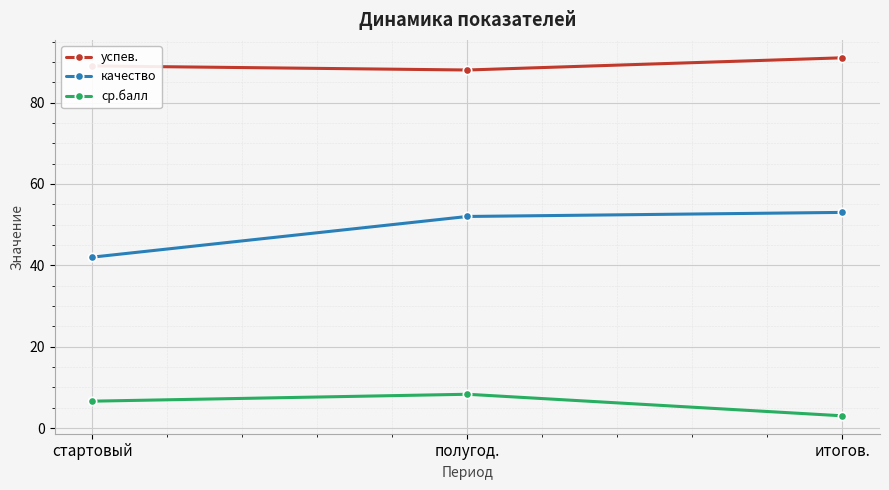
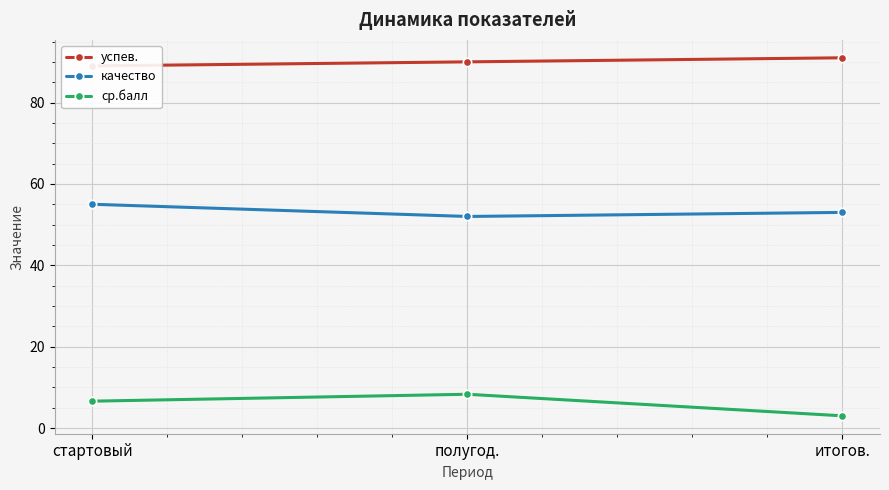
качество, стартовый: 42 -> 55
успев., полугод.: 88 -> 90
